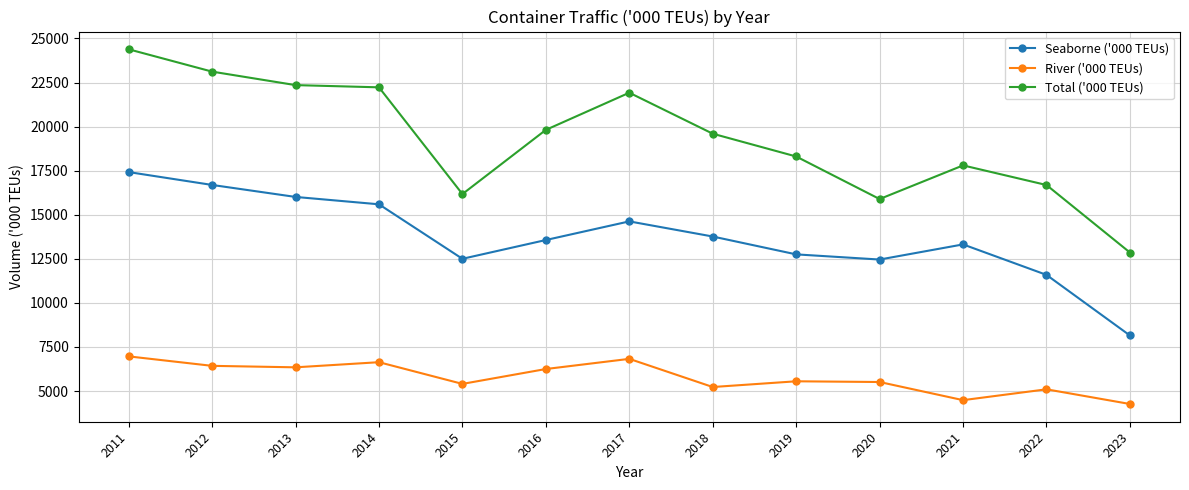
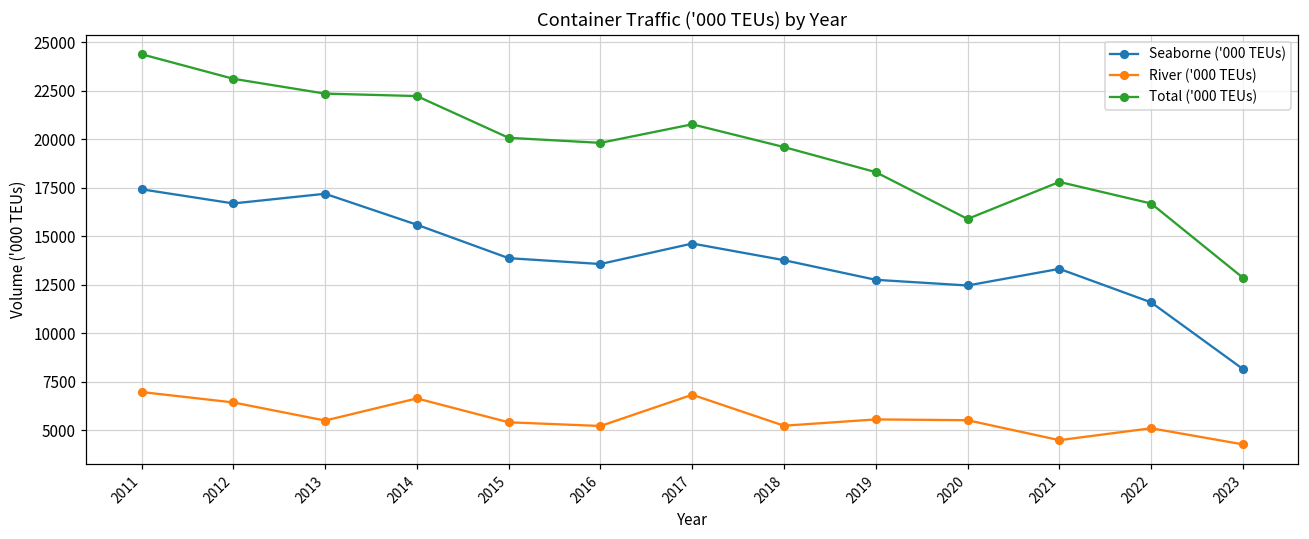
Seaborne ('000 TEUs), 2013: 16000 -> 17200
River ('000 TEUs), 2013: 6300 -> 5500
Seaborne ('000 TEUs), 2015: 12500 -> 13900
Total ('000 TEUs), 2015: 16200 -> 20100
River ('000 TEUs), 2016: 6200 -> 5200
Total ('000 TEUs), 2017: 21900 -> 20800
